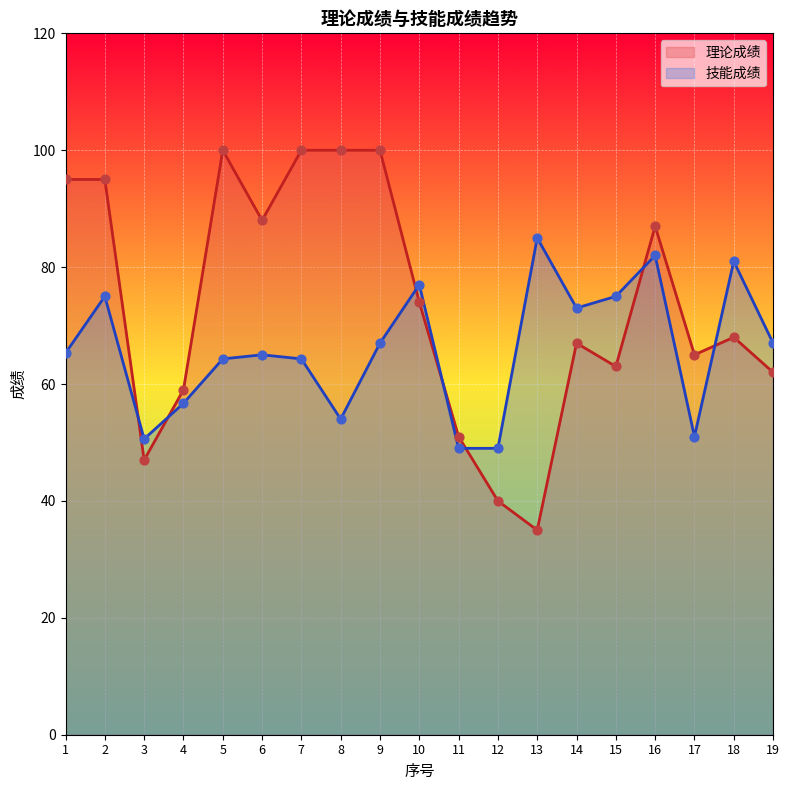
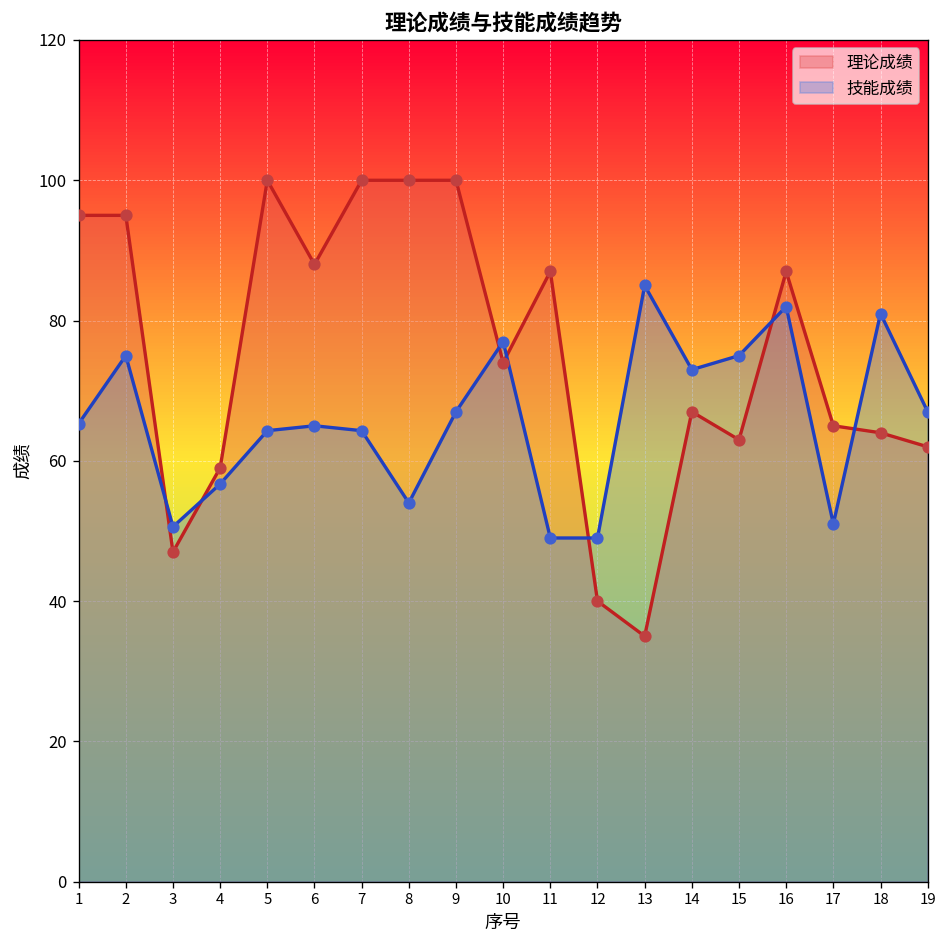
理论成绩, 11: 51 -> 87
理论成绩, 18: 68 -> 64
